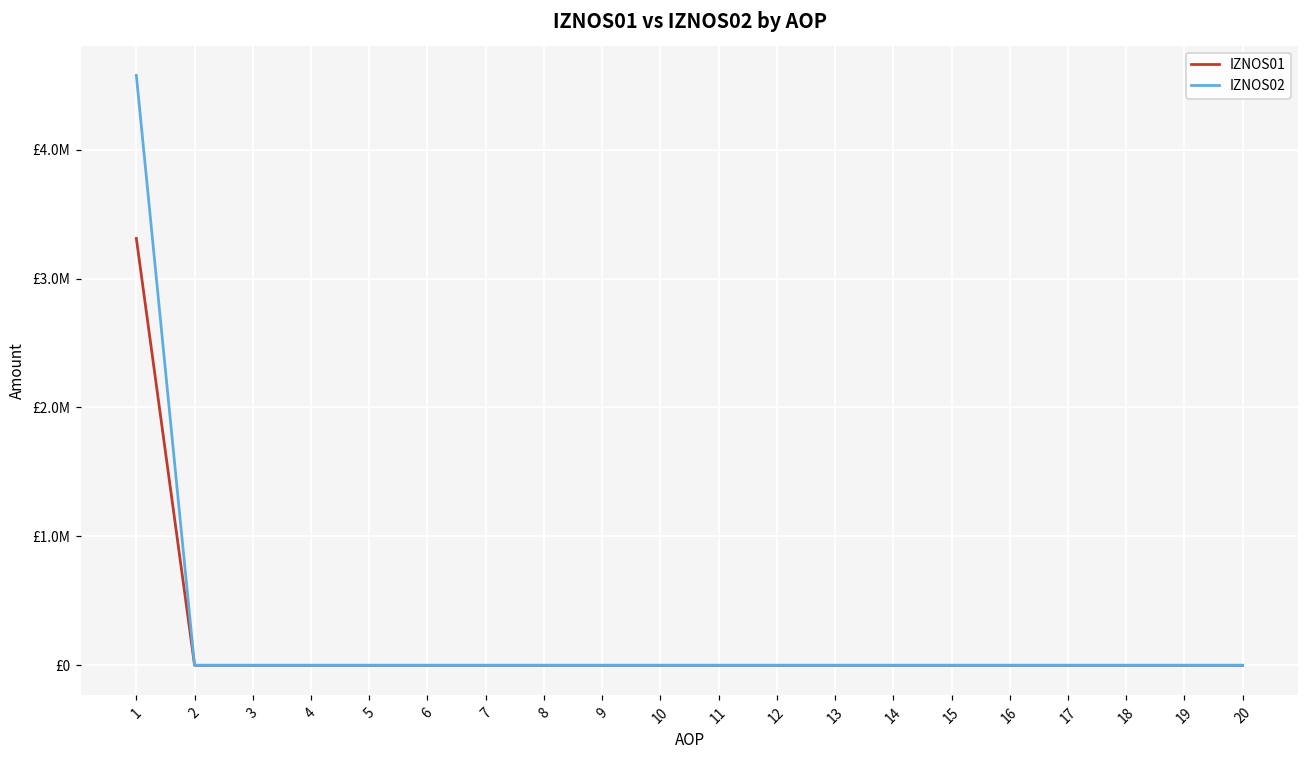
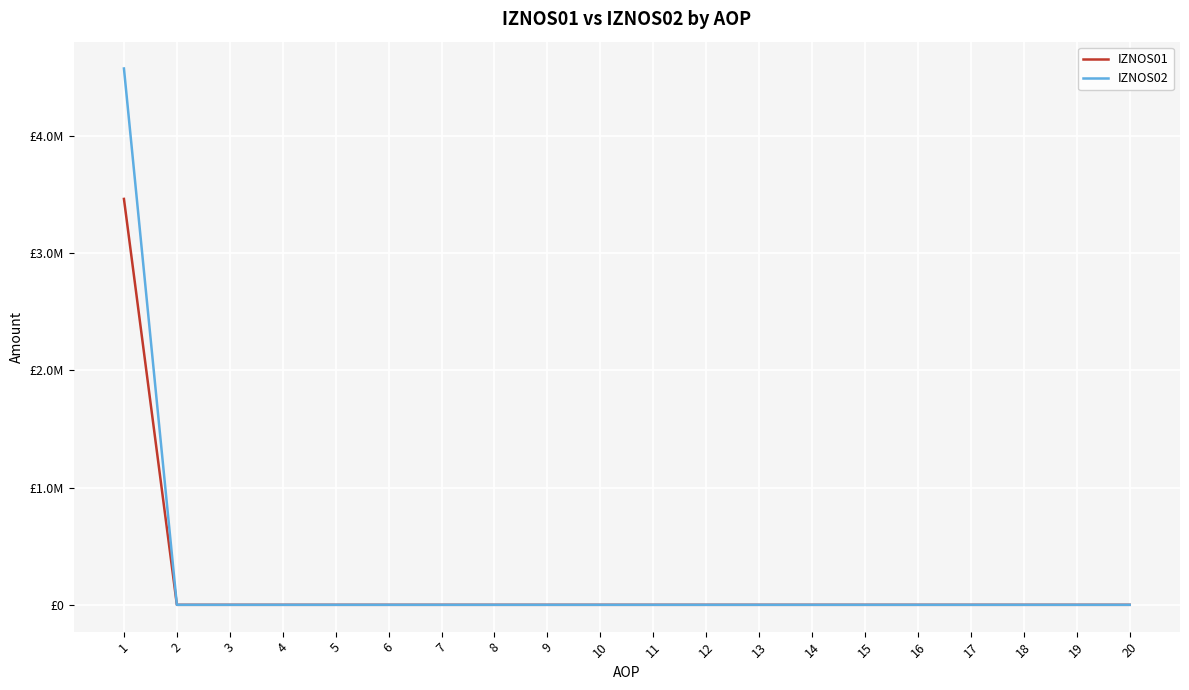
IZNOS01, 1: £3310000 -> £3460000
